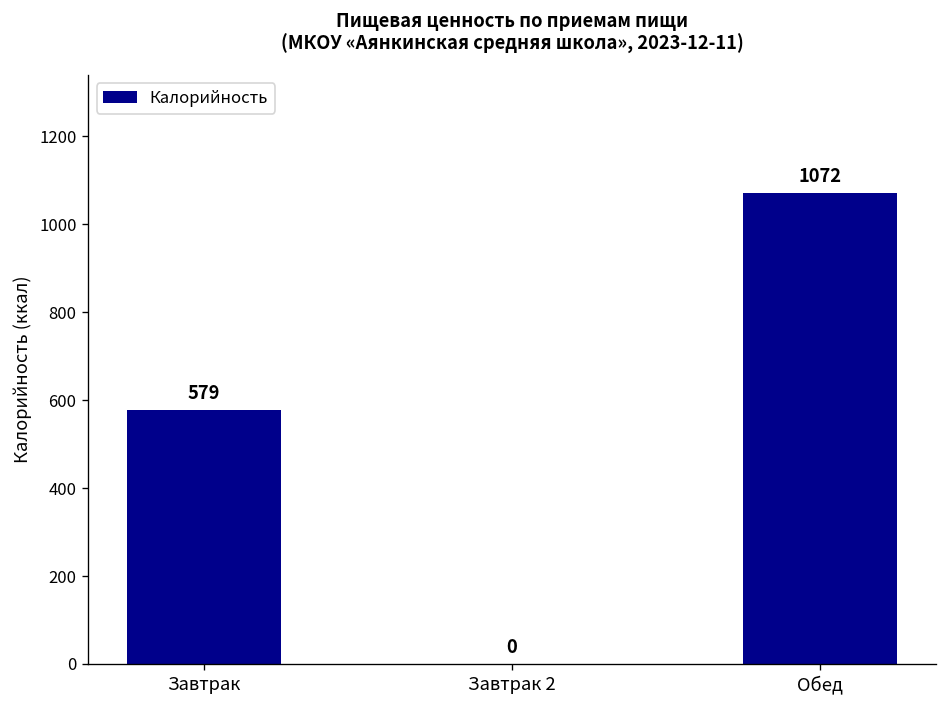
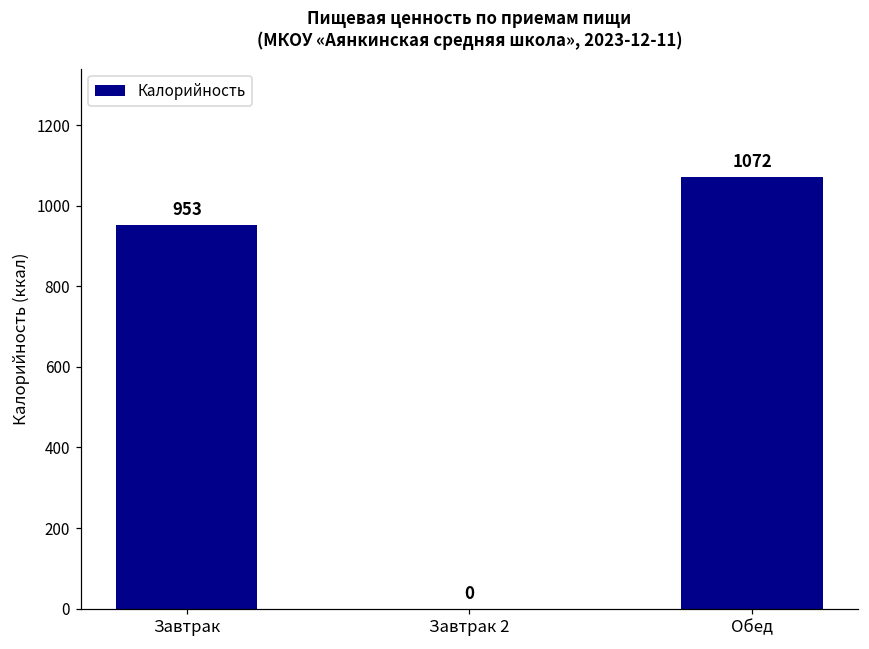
Завтрак: 579 -> 953
